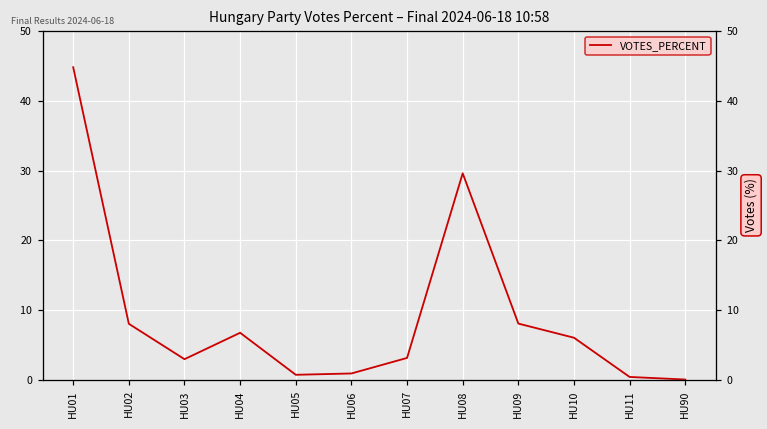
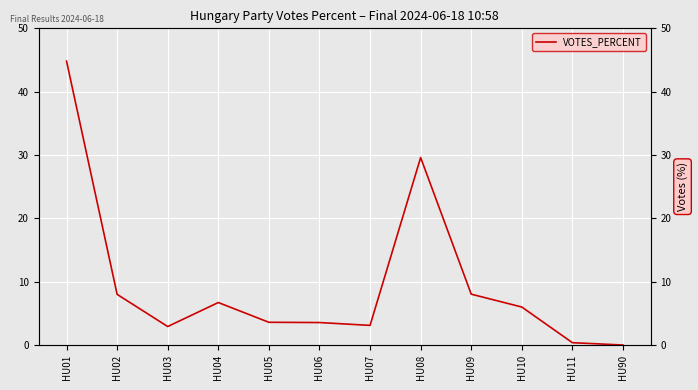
HU05: 1 -> 4
HU06: 1 -> 4
